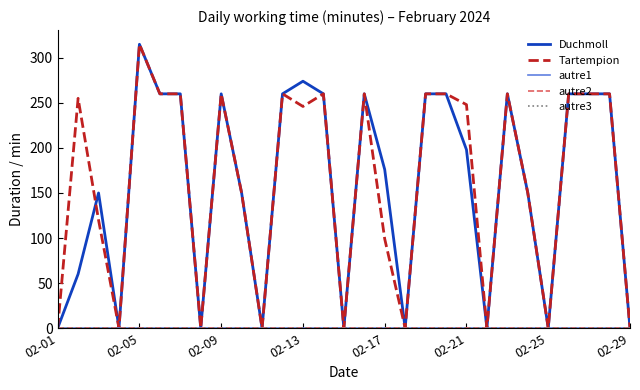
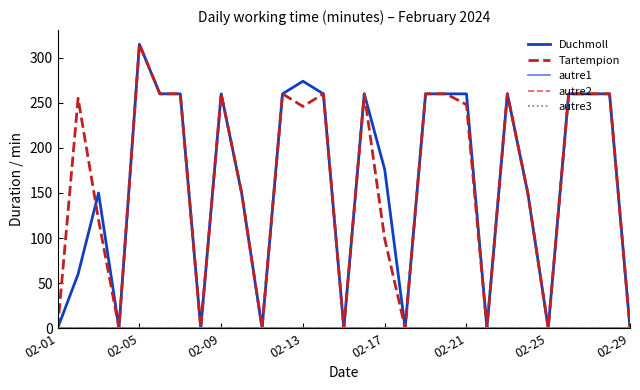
Duchmoll, 02-21: 200 -> 260
